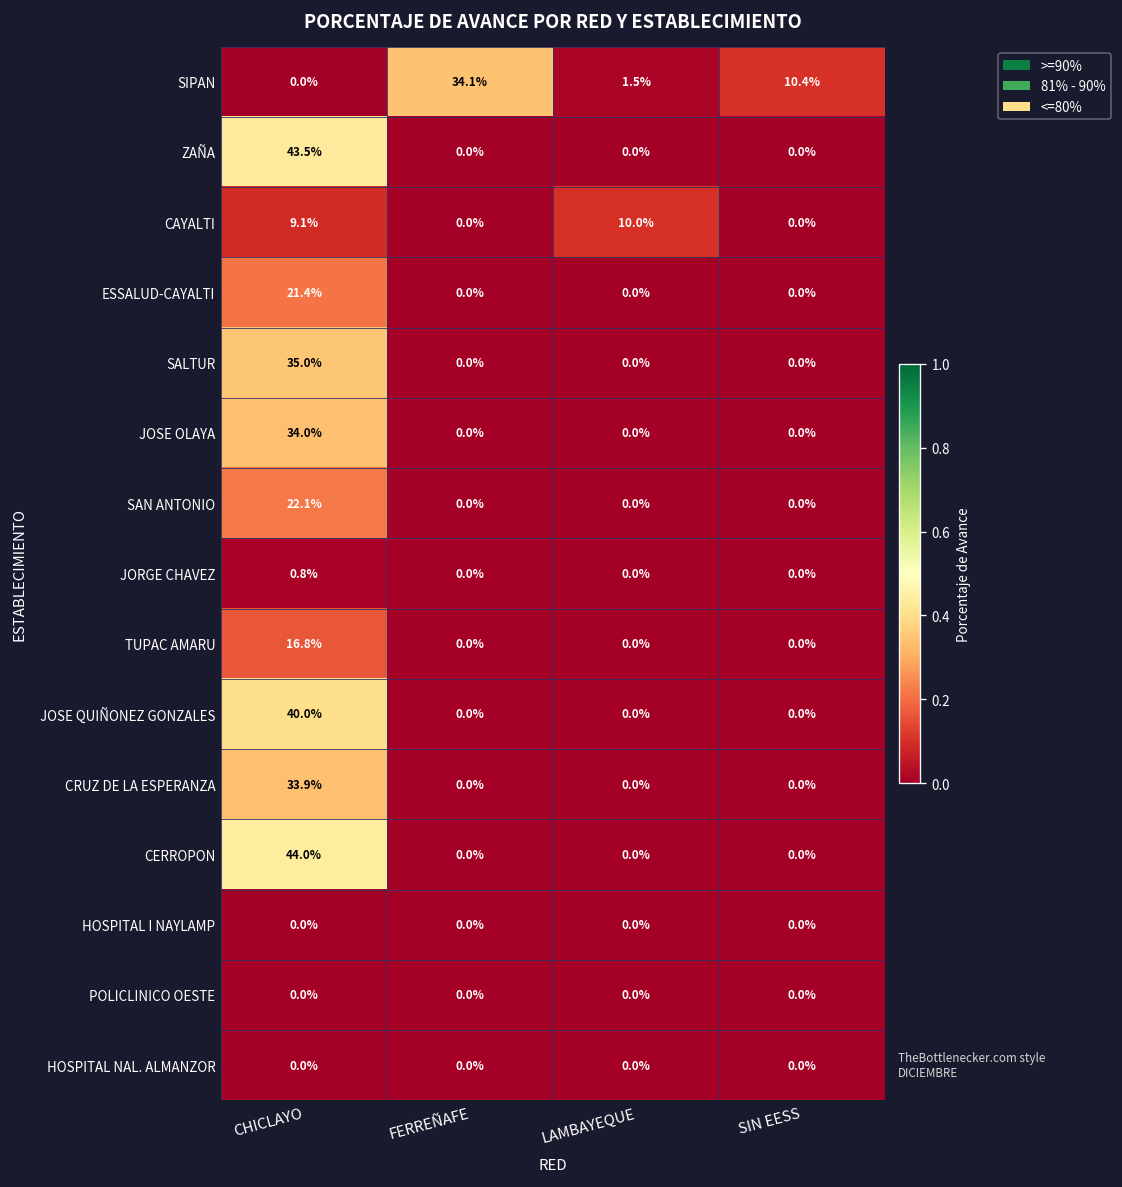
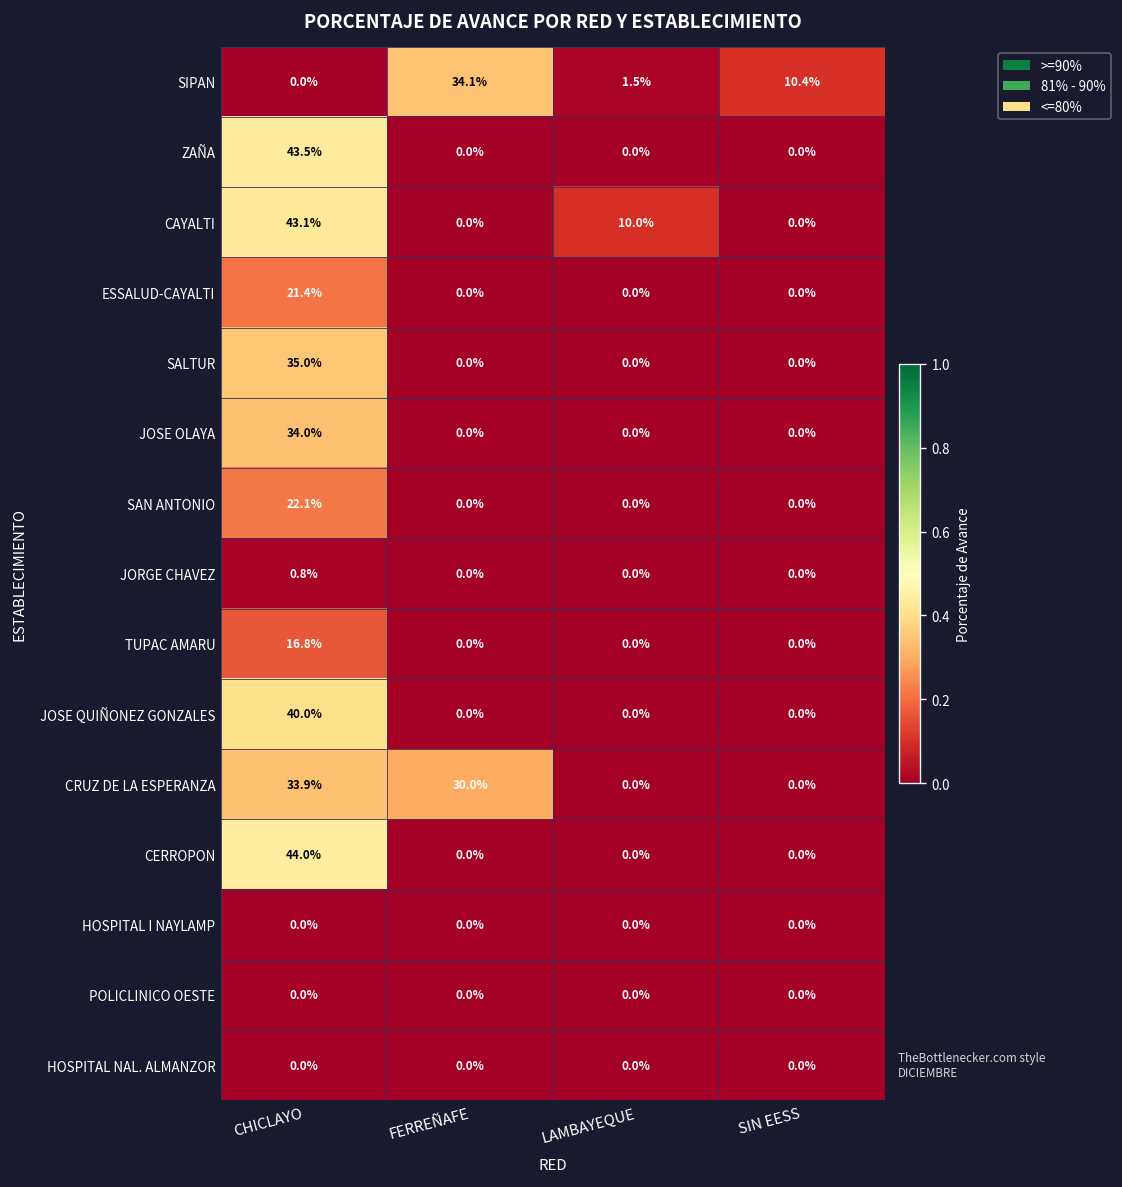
CAYALTI, CHICLAYO: 9.1% -> 43.1%
CRUZ DE LA ESPERANZA, FERREÑAFE: 0.0% -> 30.0%
